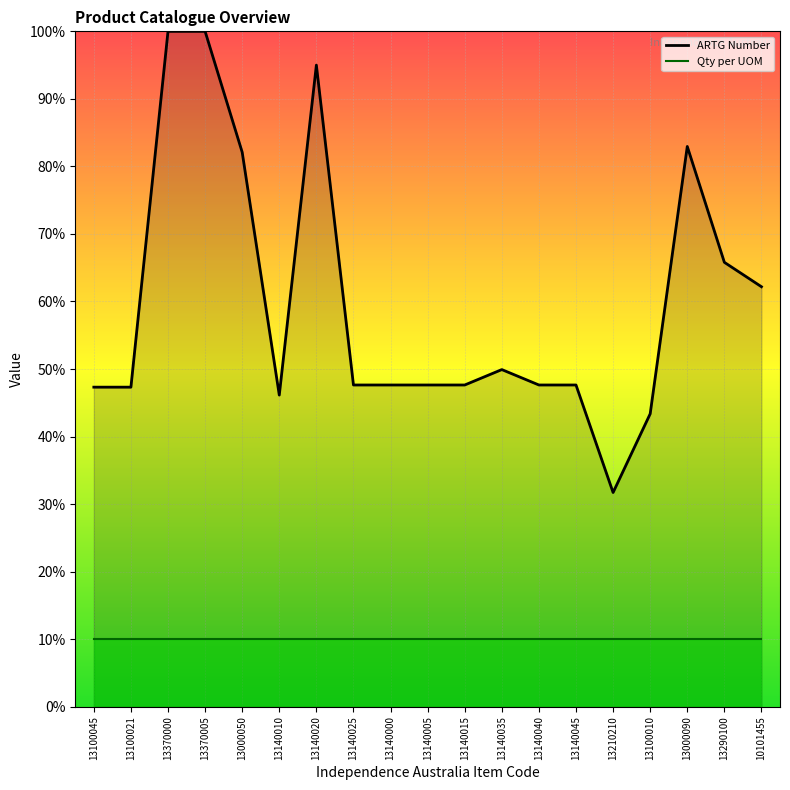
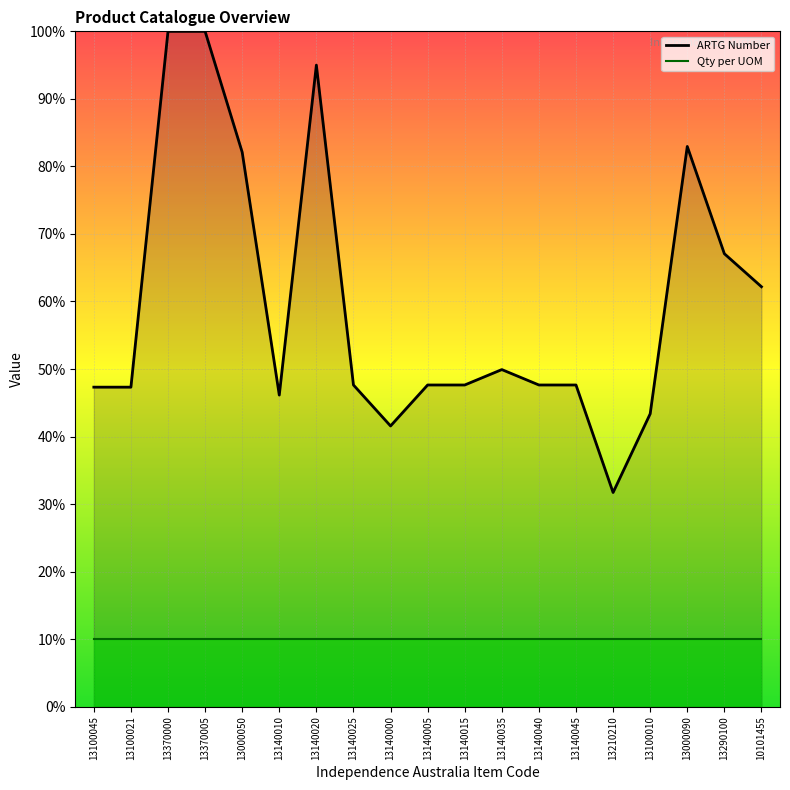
ARTG Number, 13140000: 48% -> 42%
ARTG Number, 13290100: 66% -> 67%
